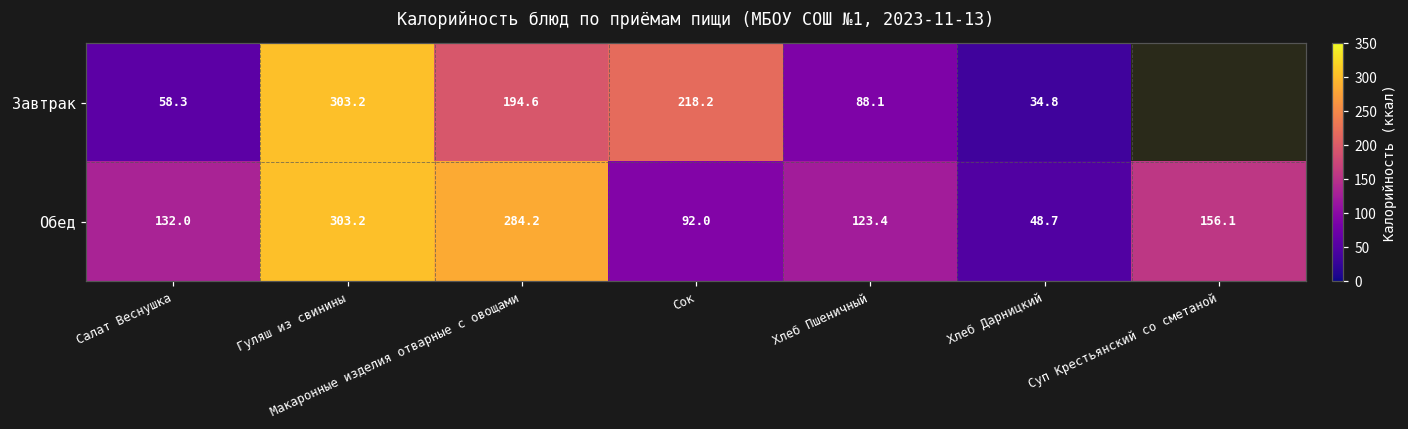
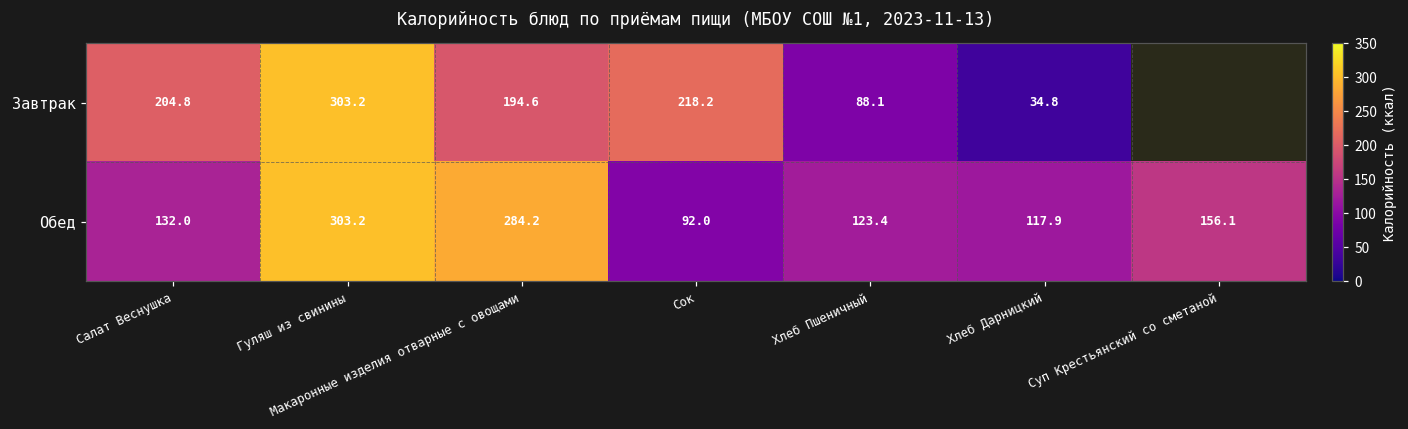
Завтрак, Салат Веснушка: 58.3 -> 204.8
Обед, Хлеб Дарницкий: 48.7 -> 117.9
